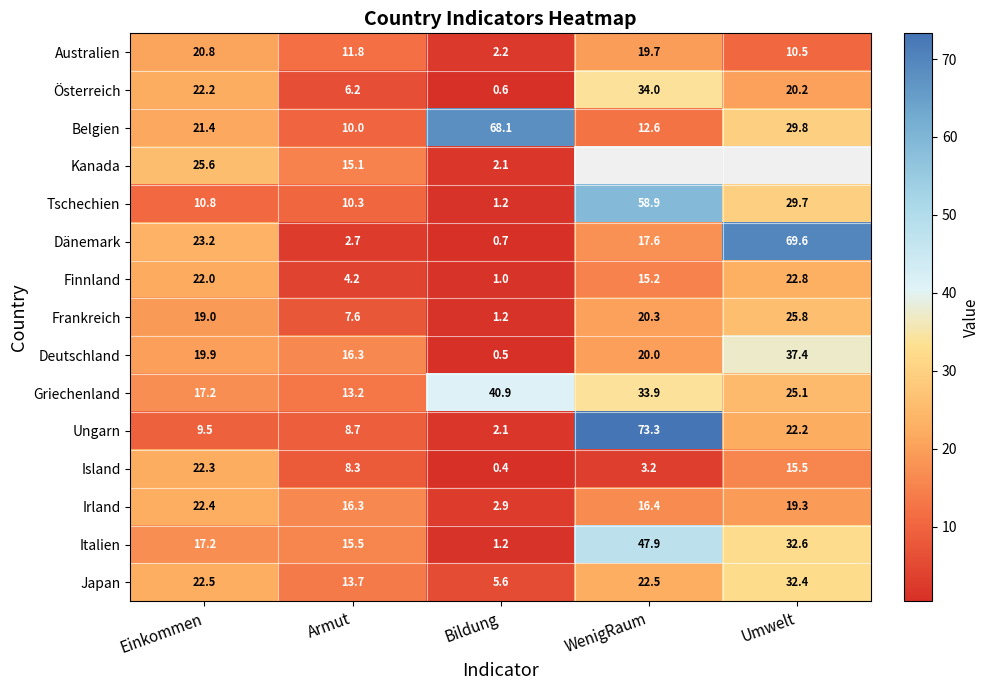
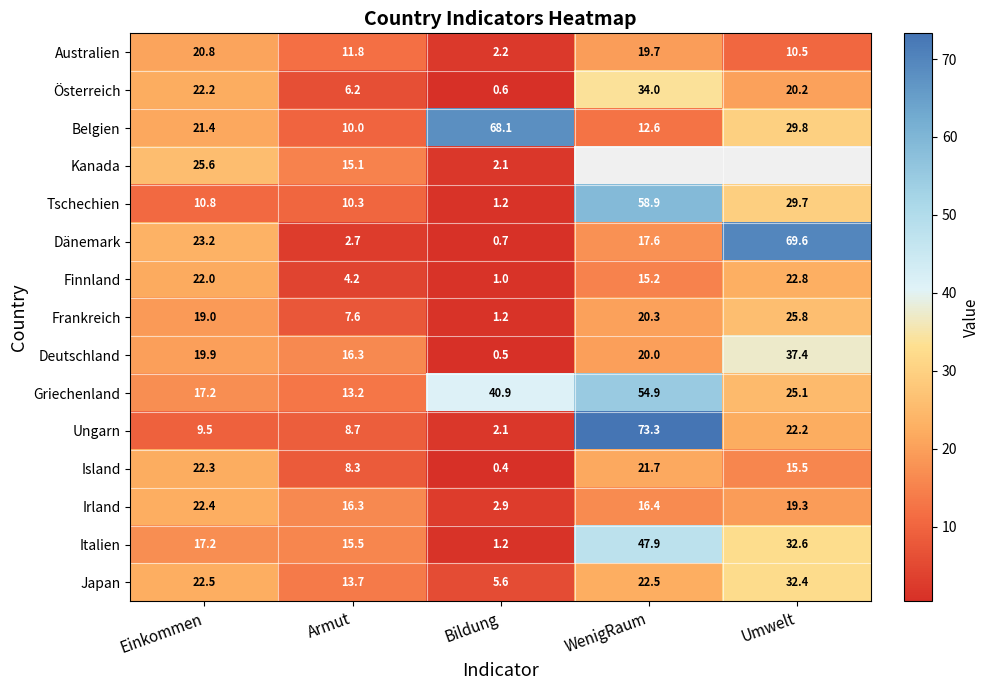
Griechenland, WenigRaum: 33.9 -> 54.9
Island, WenigRaum: 3.2 -> 21.7
